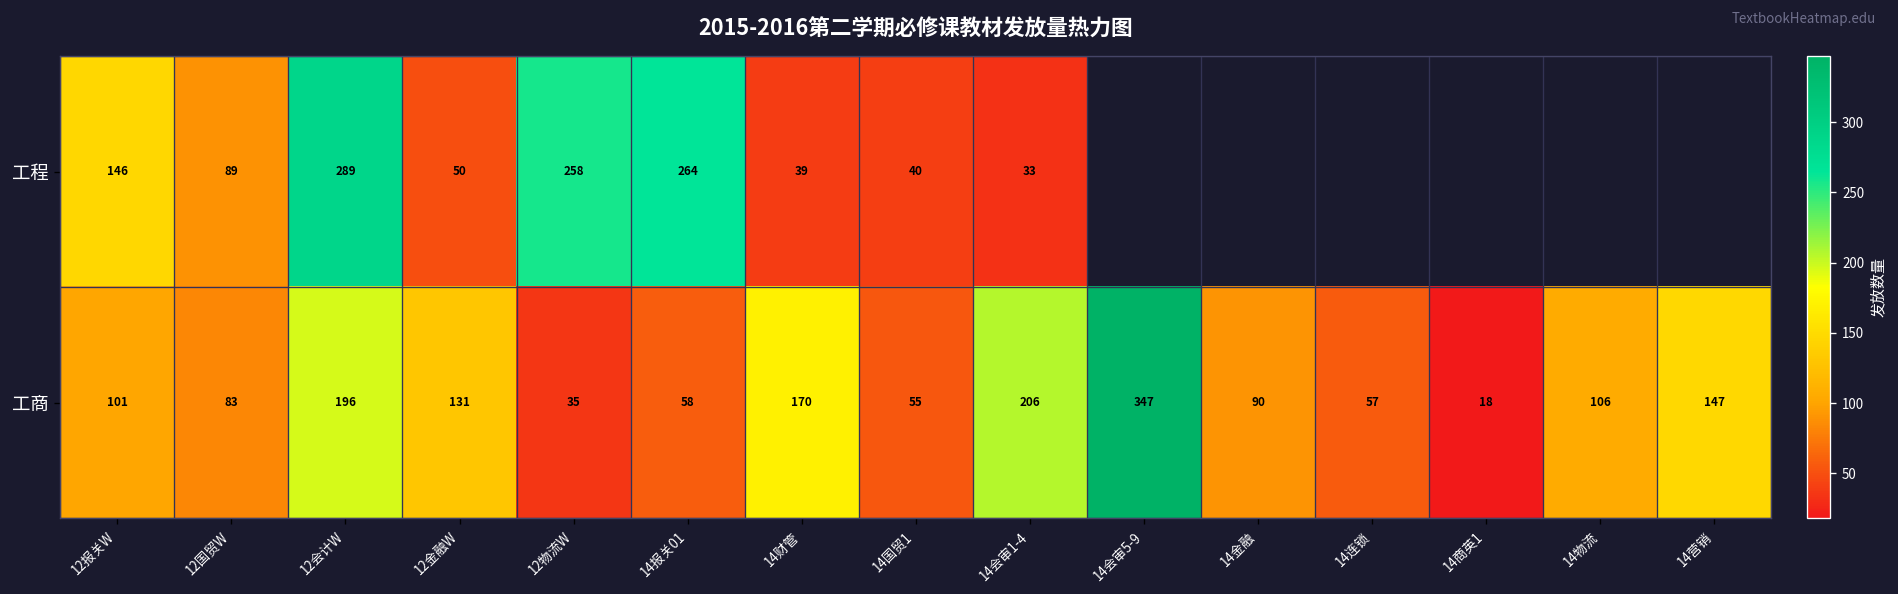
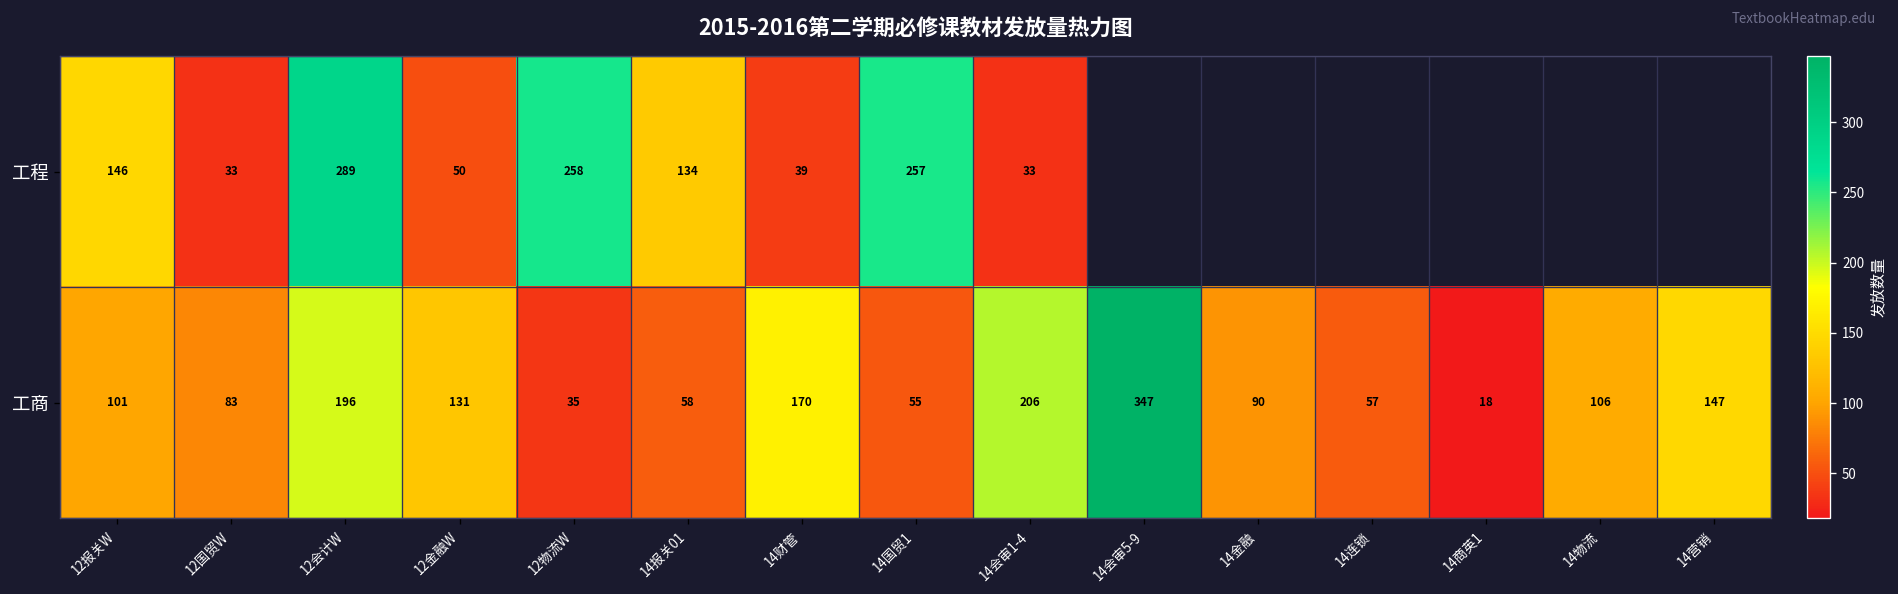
工程, 12国贸W: 89 -> 33
工程, 14报关01: 264 -> 134
工程, 14国贸1: 40 -> 257
